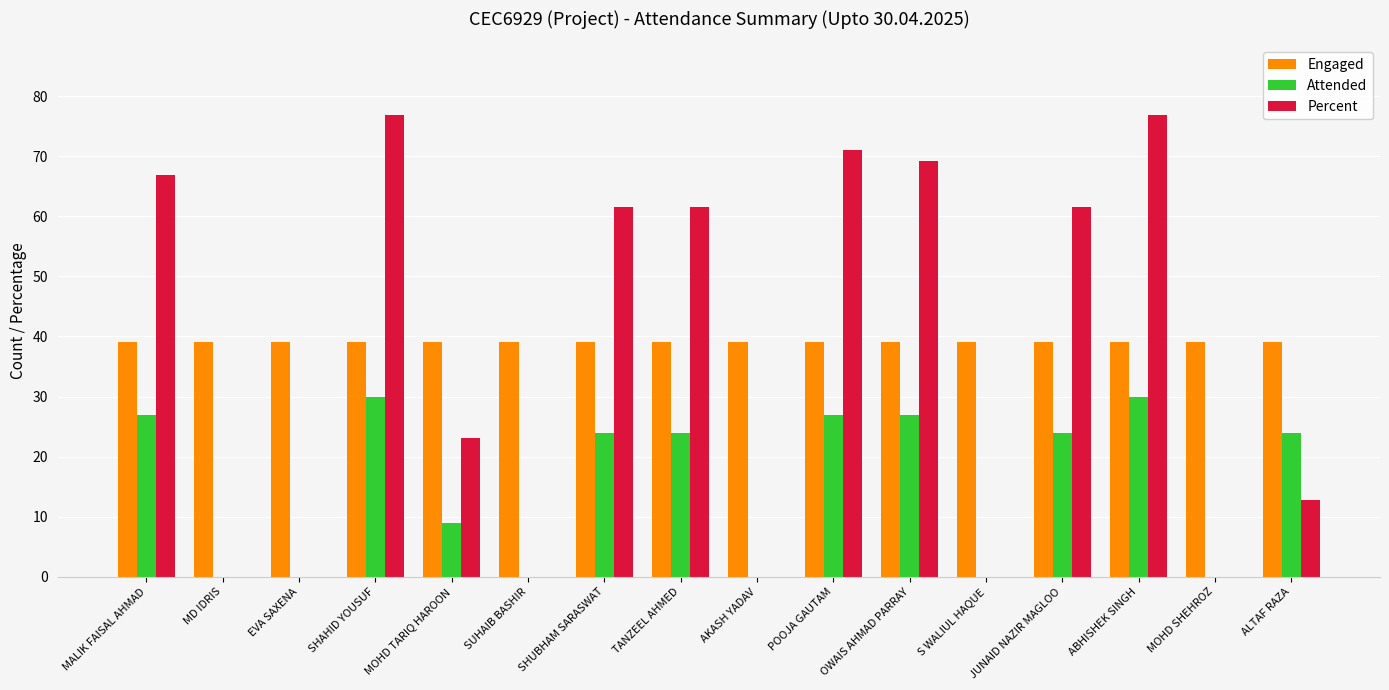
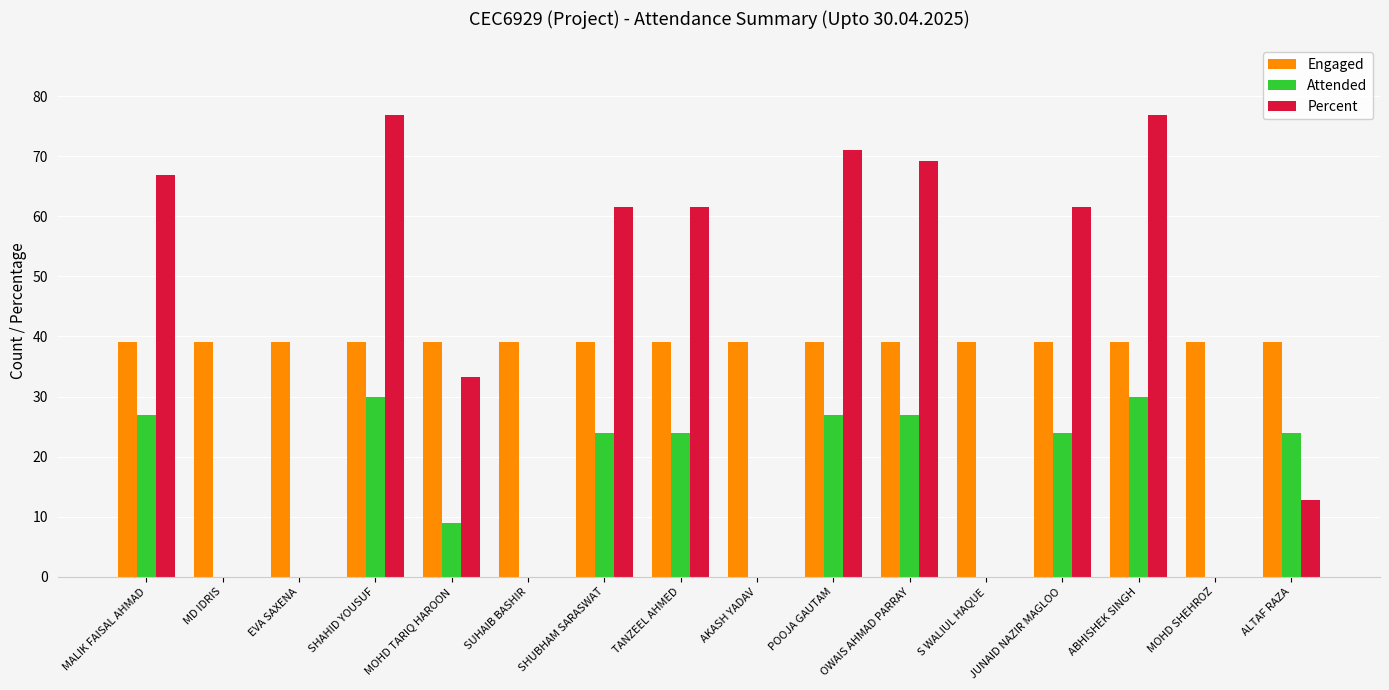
Percent, MOHD TARIQ HAROON: 23 -> 33
